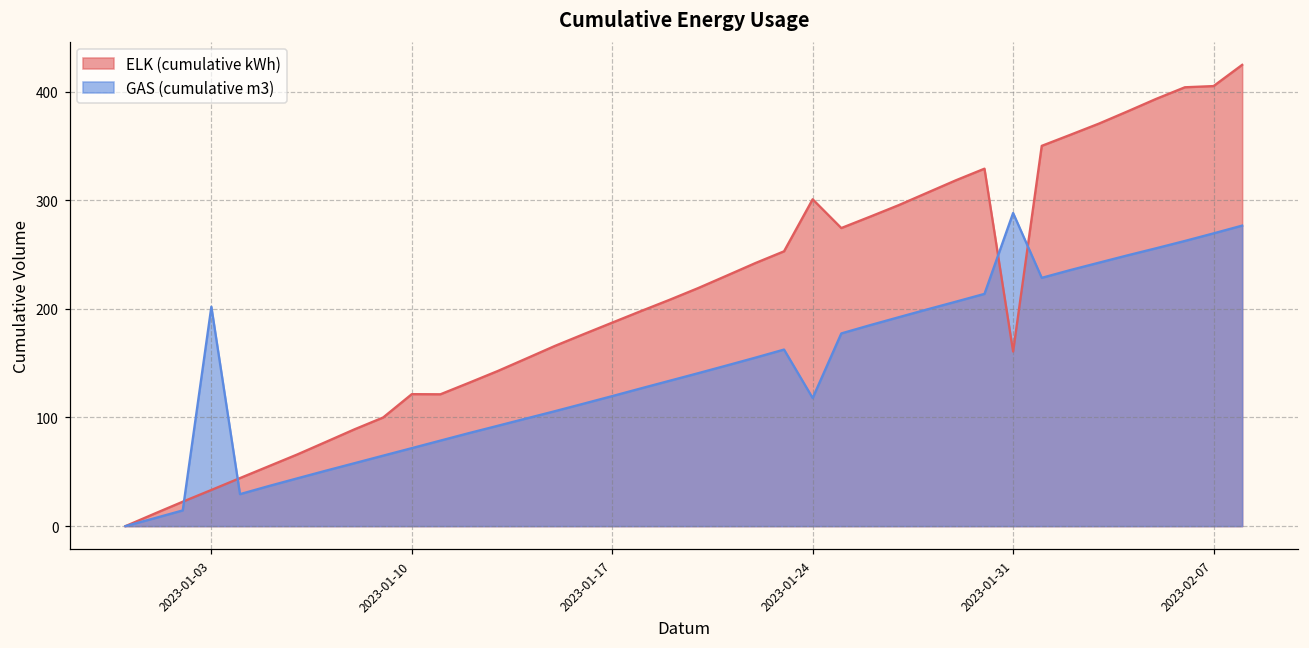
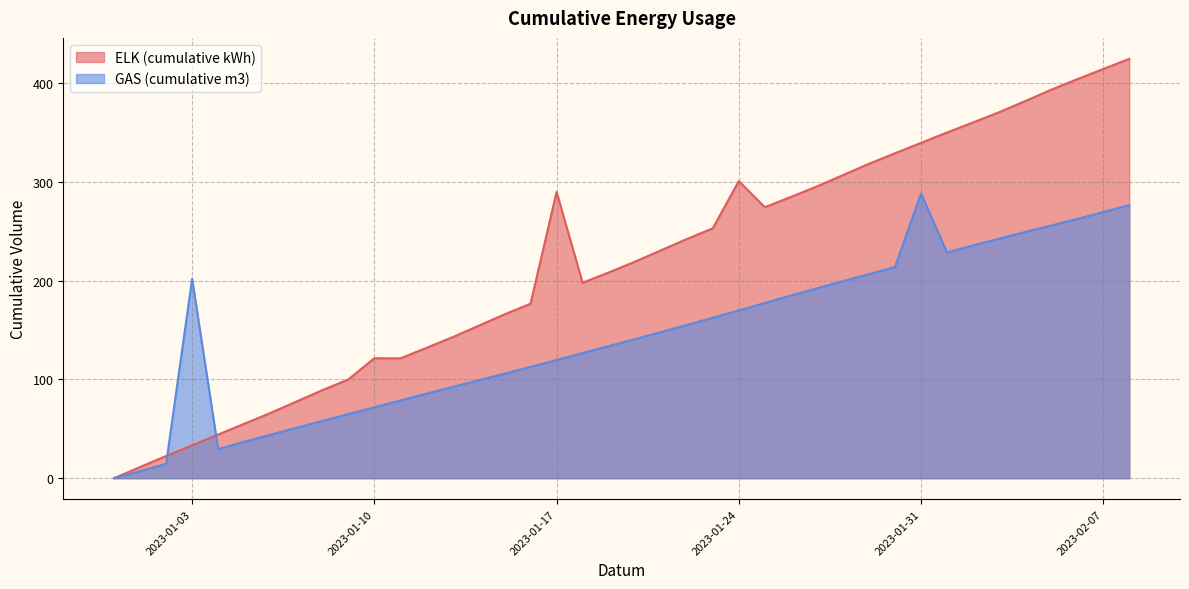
ELK (cumulative kWh), 2023-01-17: 190 -> 290
GAS (cumulative m3), 2023-01-24: 120 -> 170
ELK (cumulative kWh), 2023-01-31: 160 -> 340
ELK (cumulative kWh), 2023-02-07: 405 -> 414
